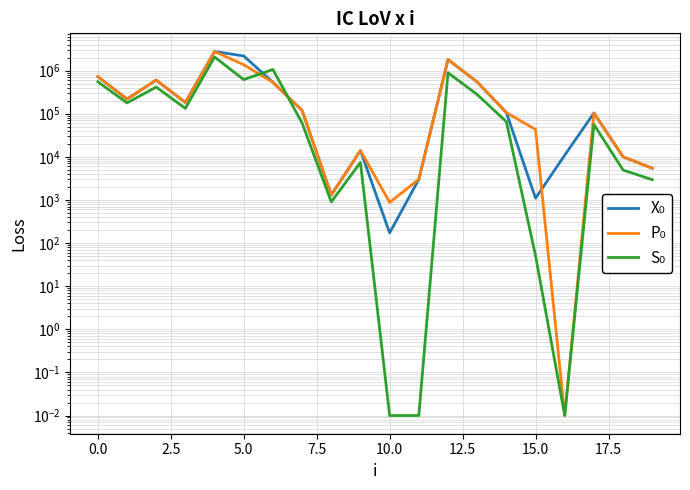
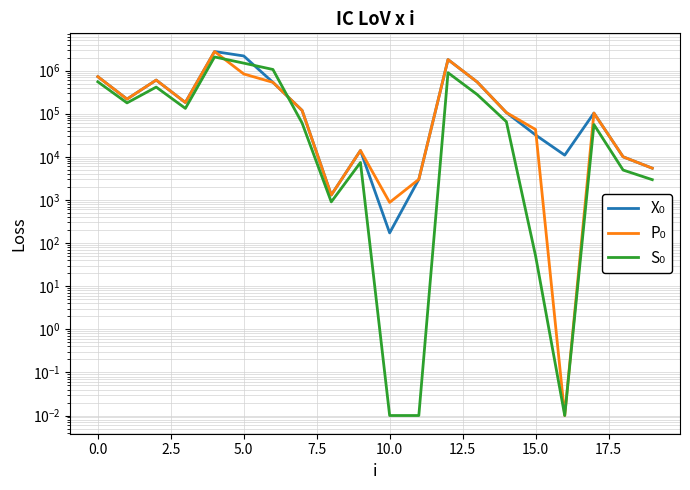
P₀, 5.0: 1400000 -> 800000
S₀, 5.0: 600000 -> 1500000
X₀, 15.0: 1100 -> 30000
